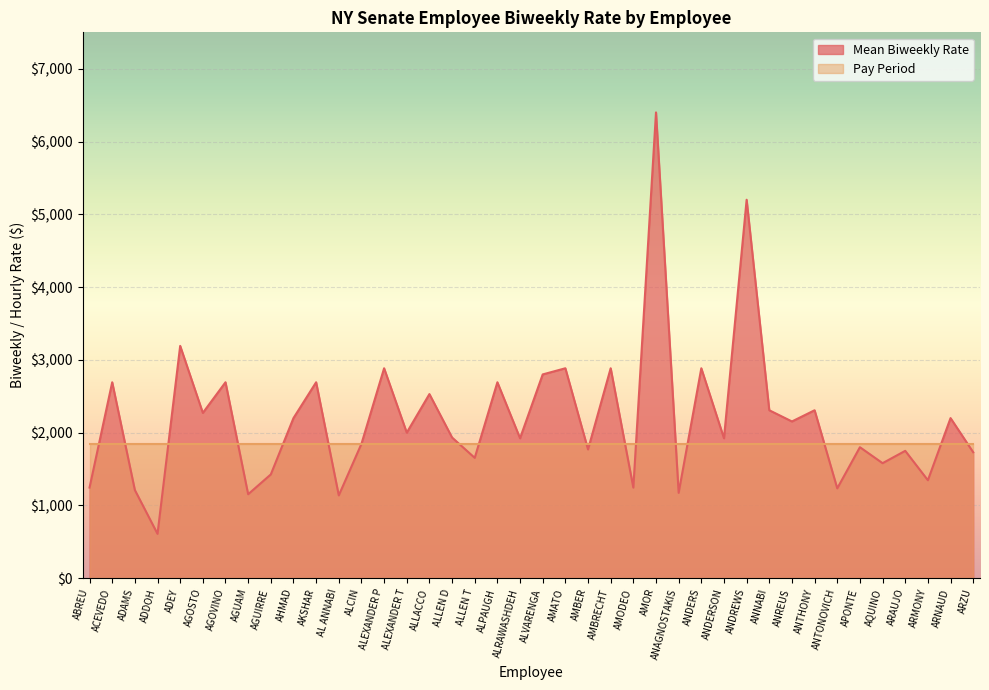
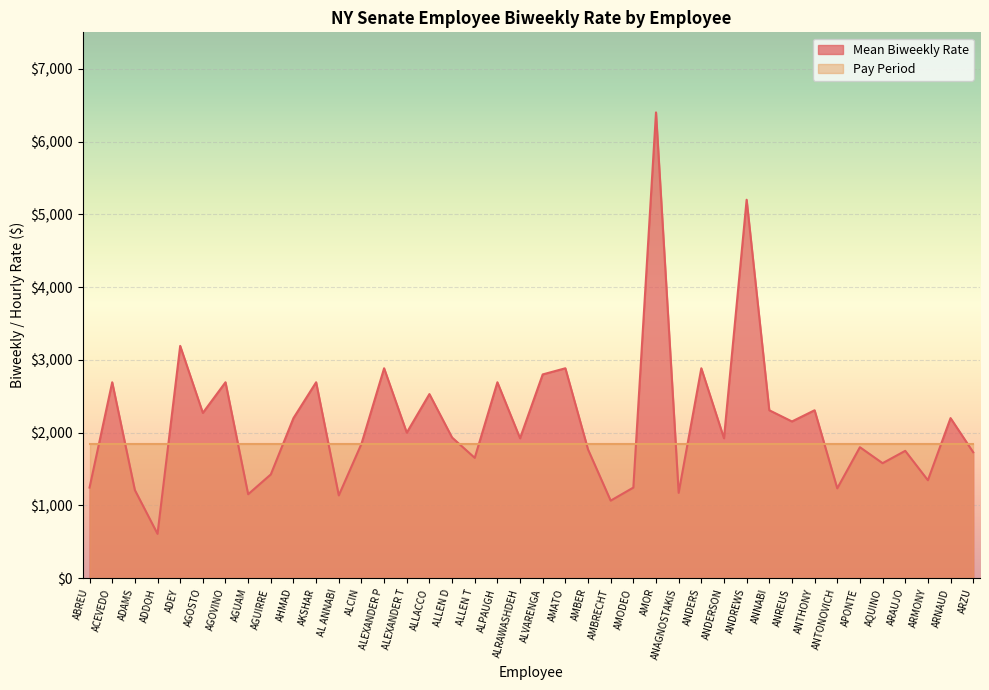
Mean Biweekly Rate, AMBRECHT: $2,900 -> $1,100
